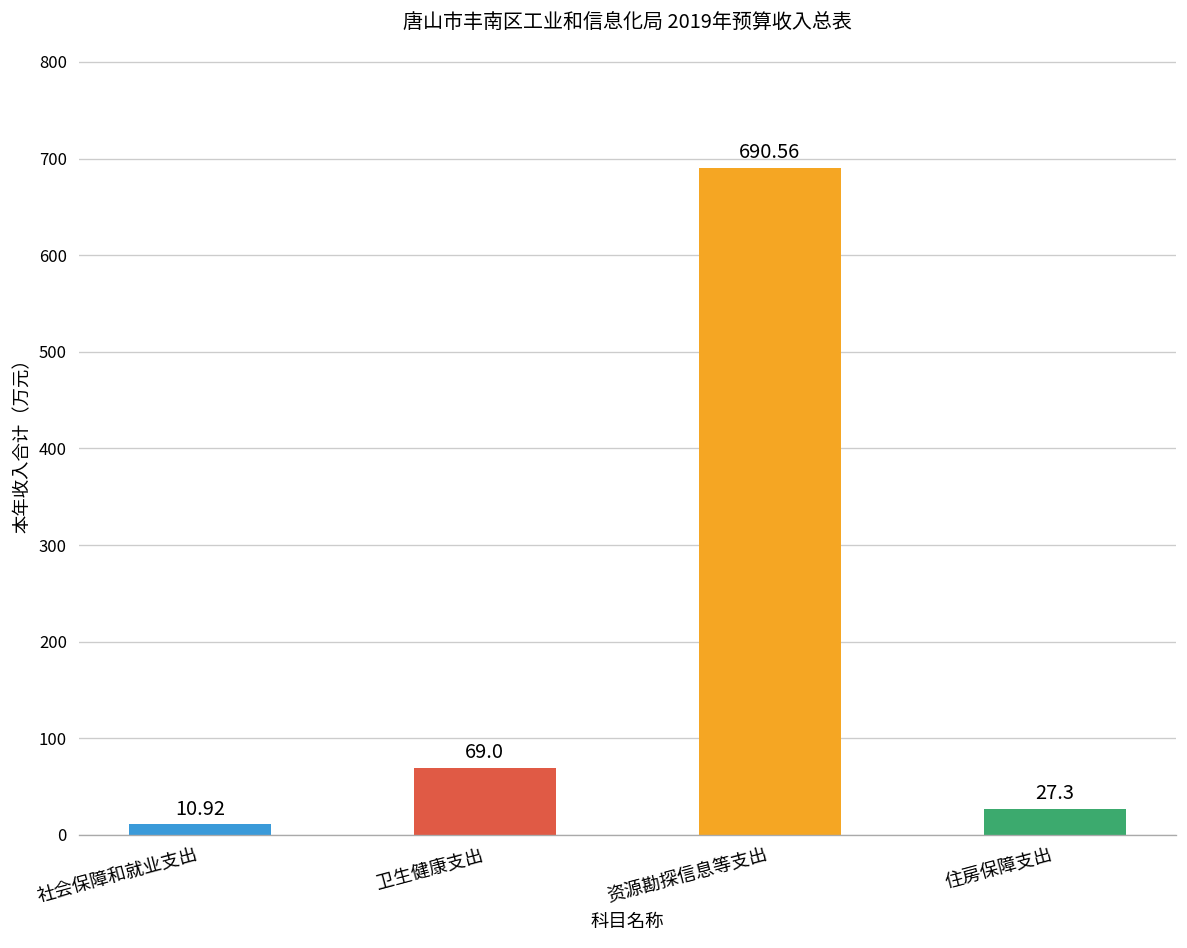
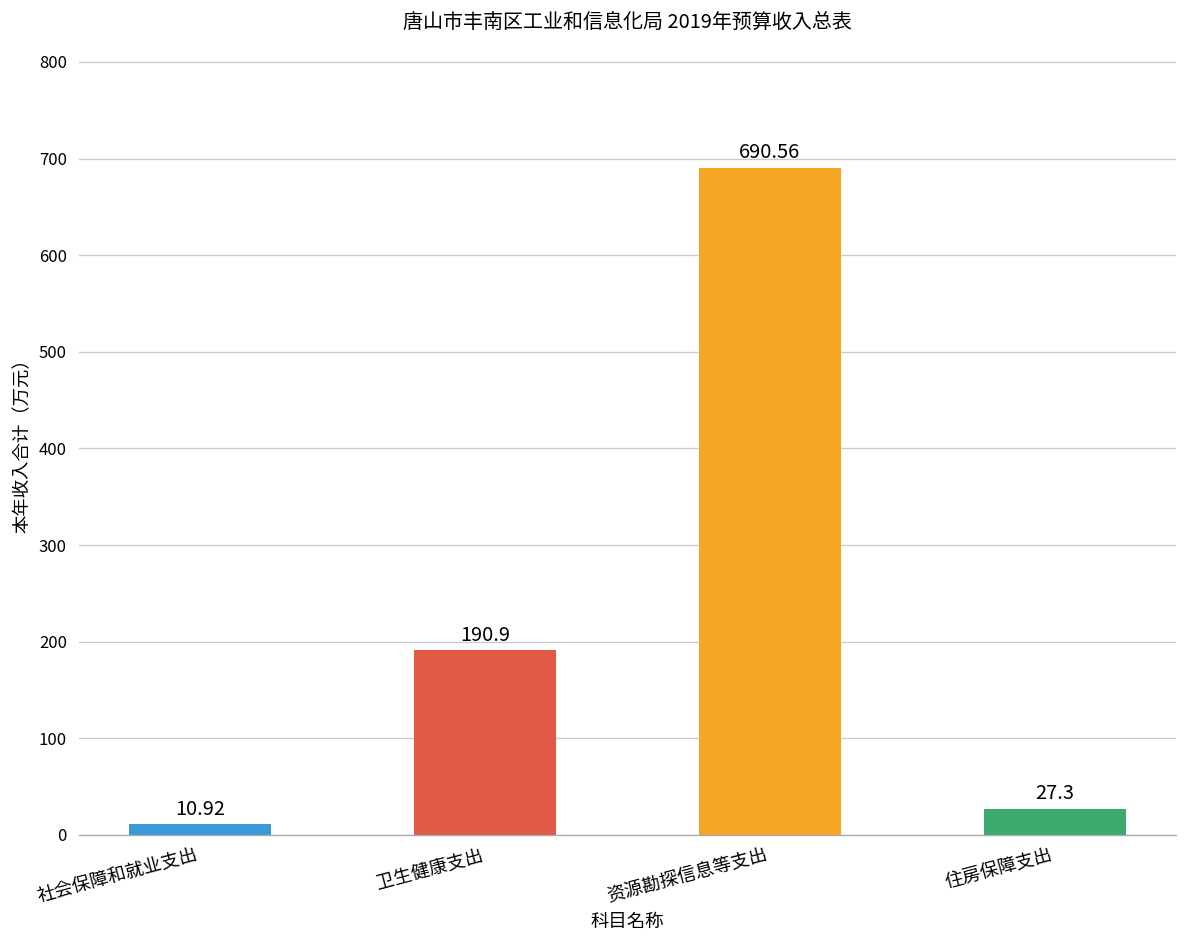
卫生健康支出: 69.0 -> 190.9
